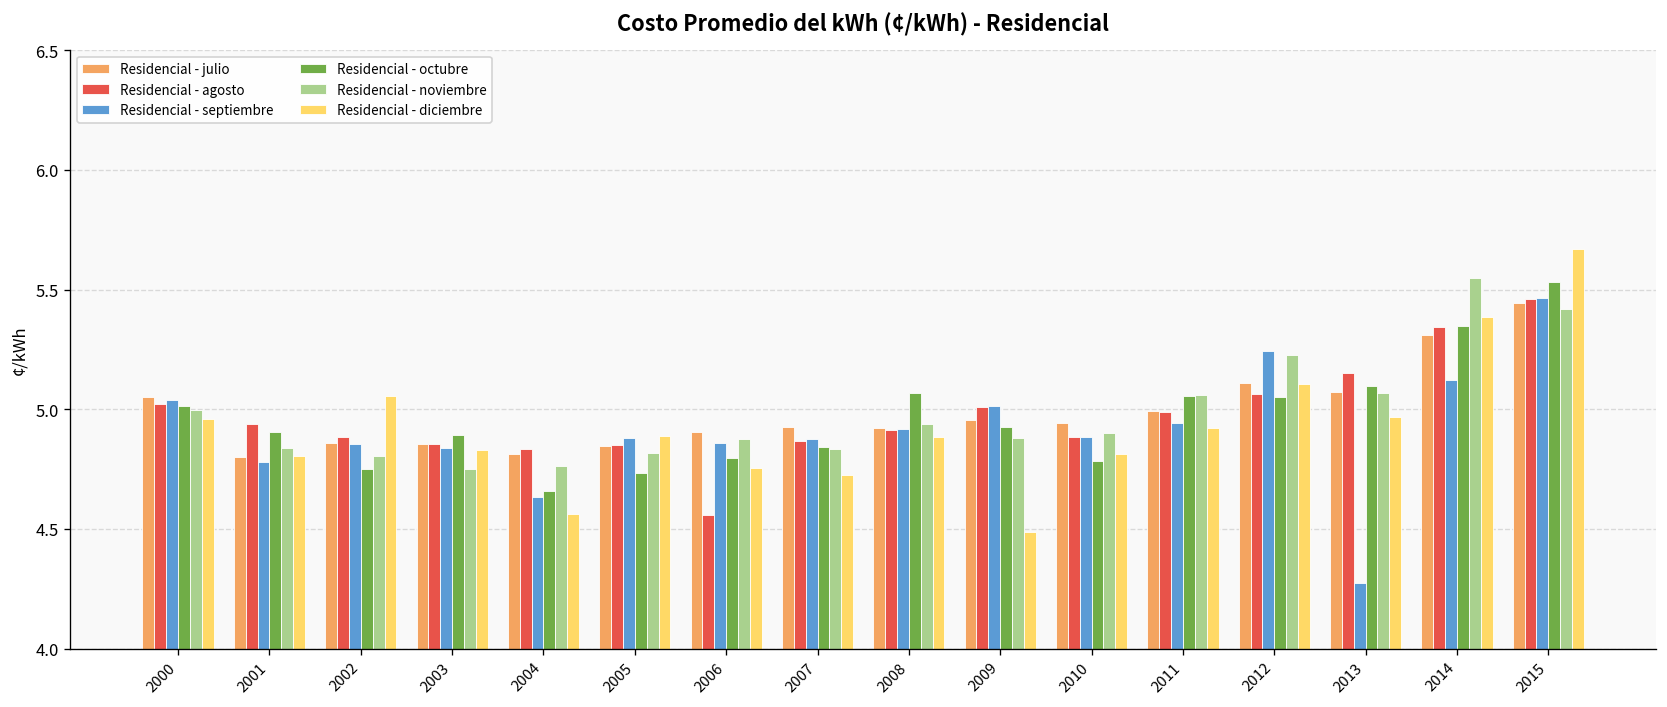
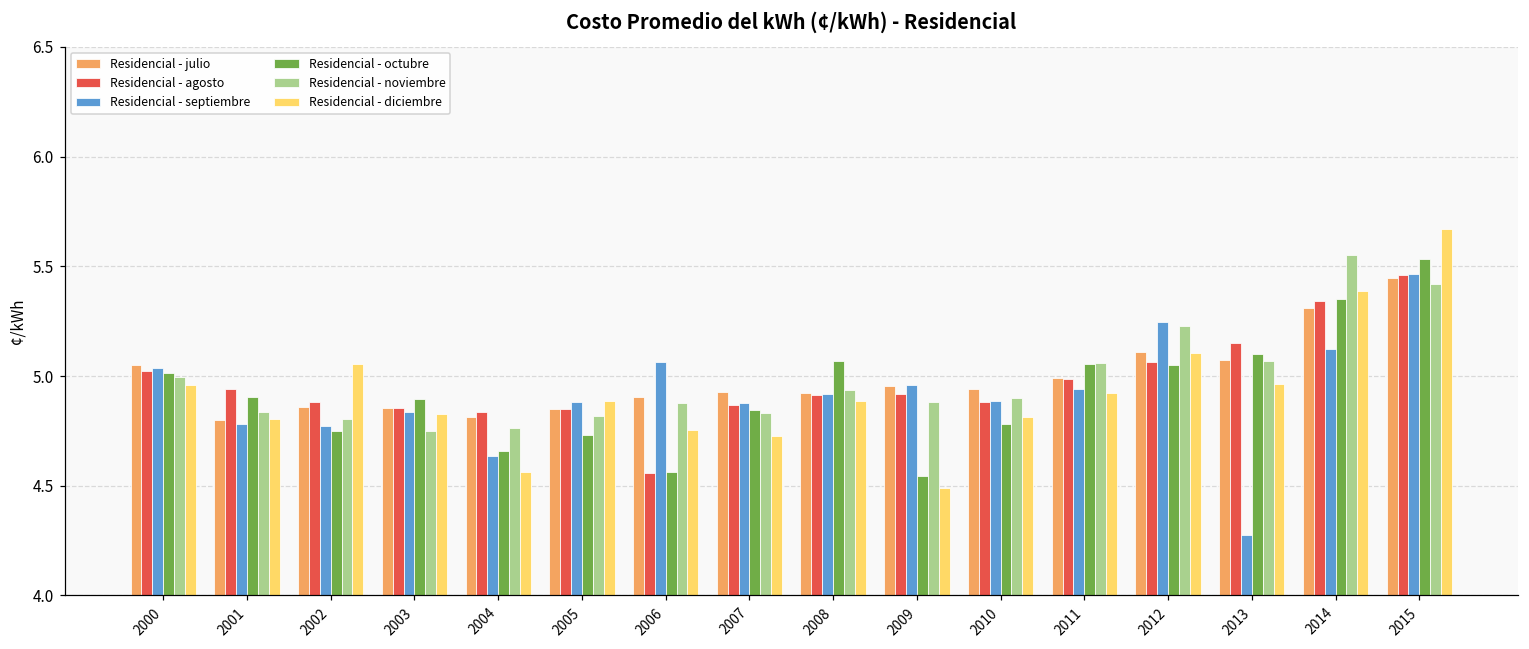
Residencial - septiembre, 2002: 4.86 -> 4.77
Residencial - septiembre, 2006: 4.86 -> 5.06
Residencial - octubre, 2006: 4.80 -> 4.56
Residencial - agosto, 2009: 5.01 -> 4.92
Residencial - septiembre, 2009: 5.01 -> 4.96
Residencial - octubre, 2009: 4.92 -> 4.54
